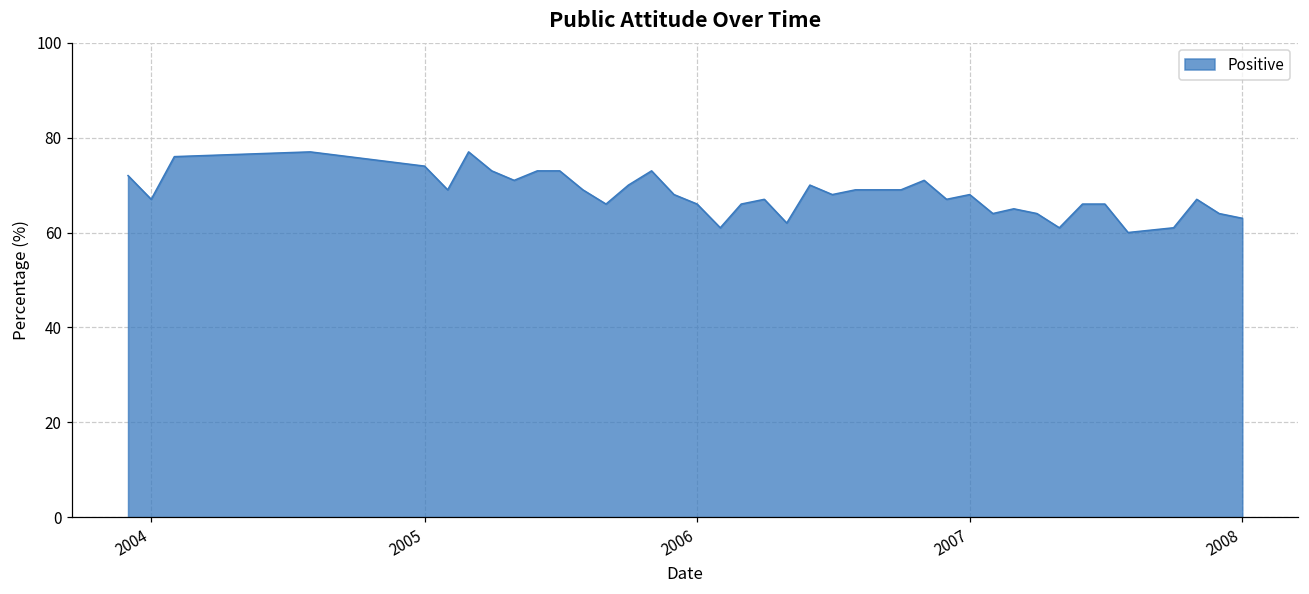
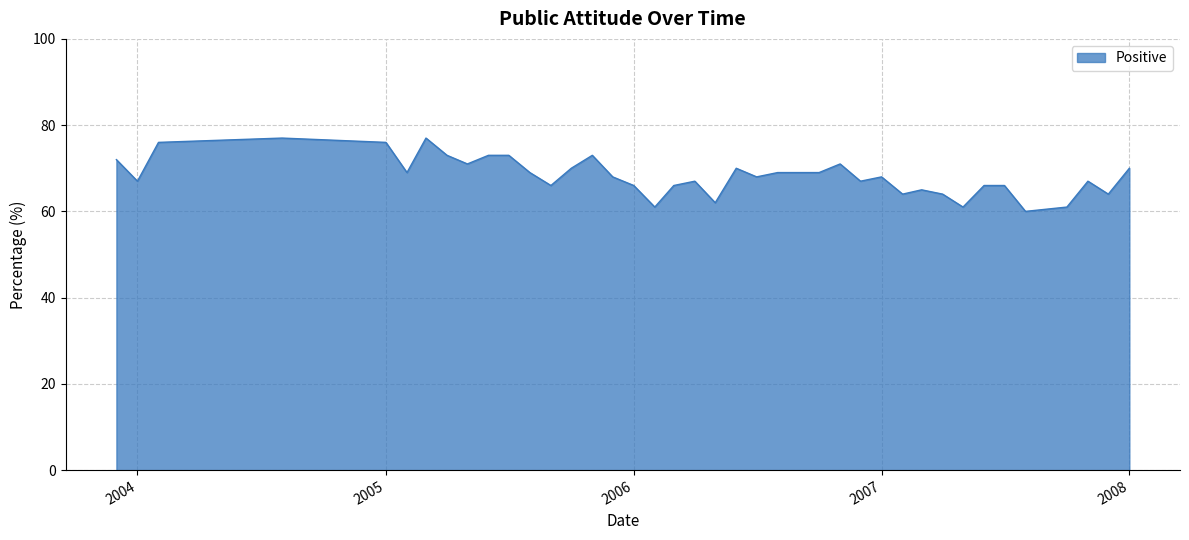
2005: 74 -> 76
2008: 63 -> 70
